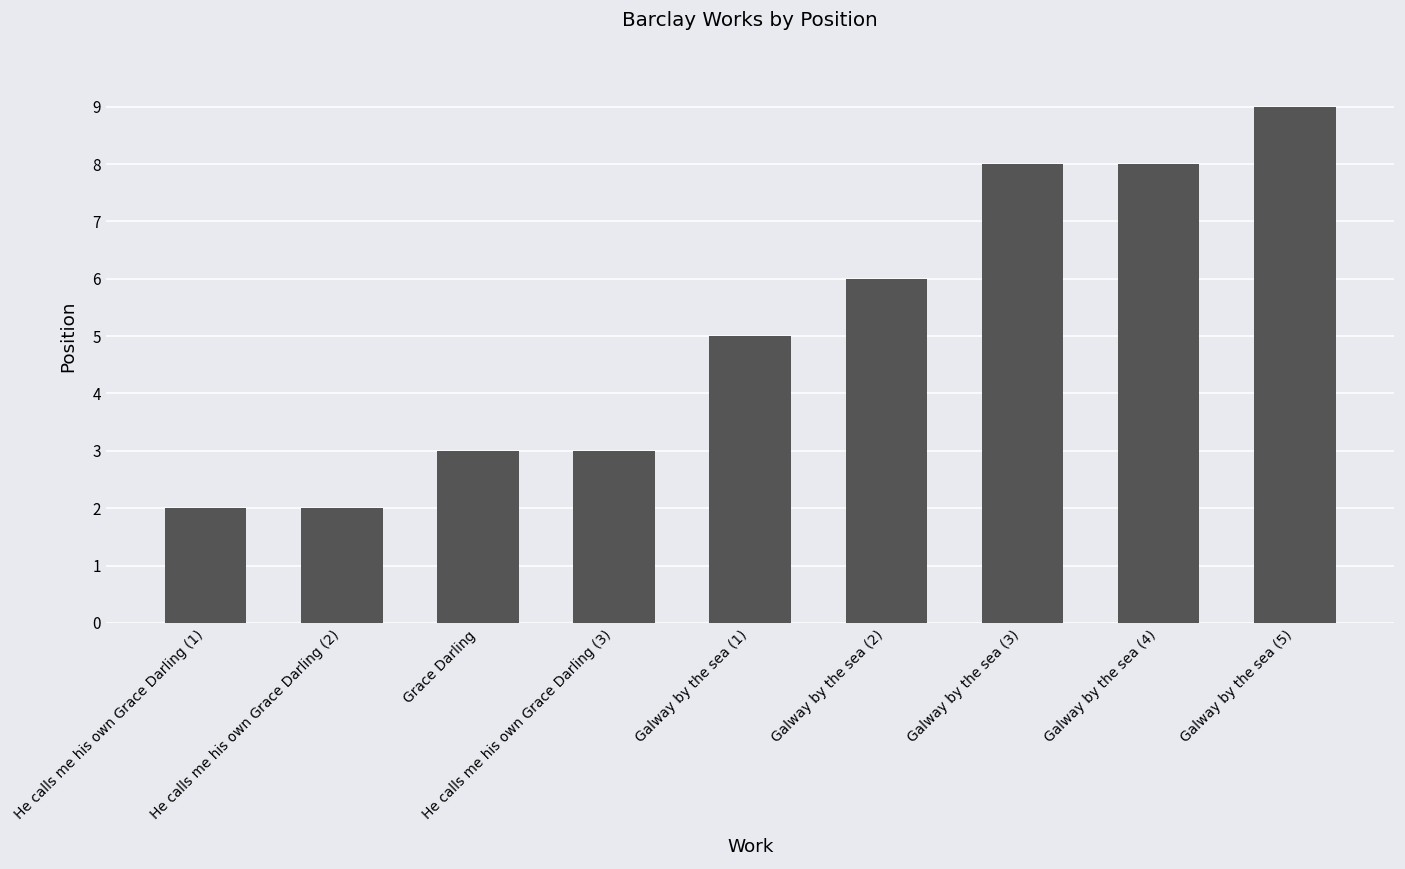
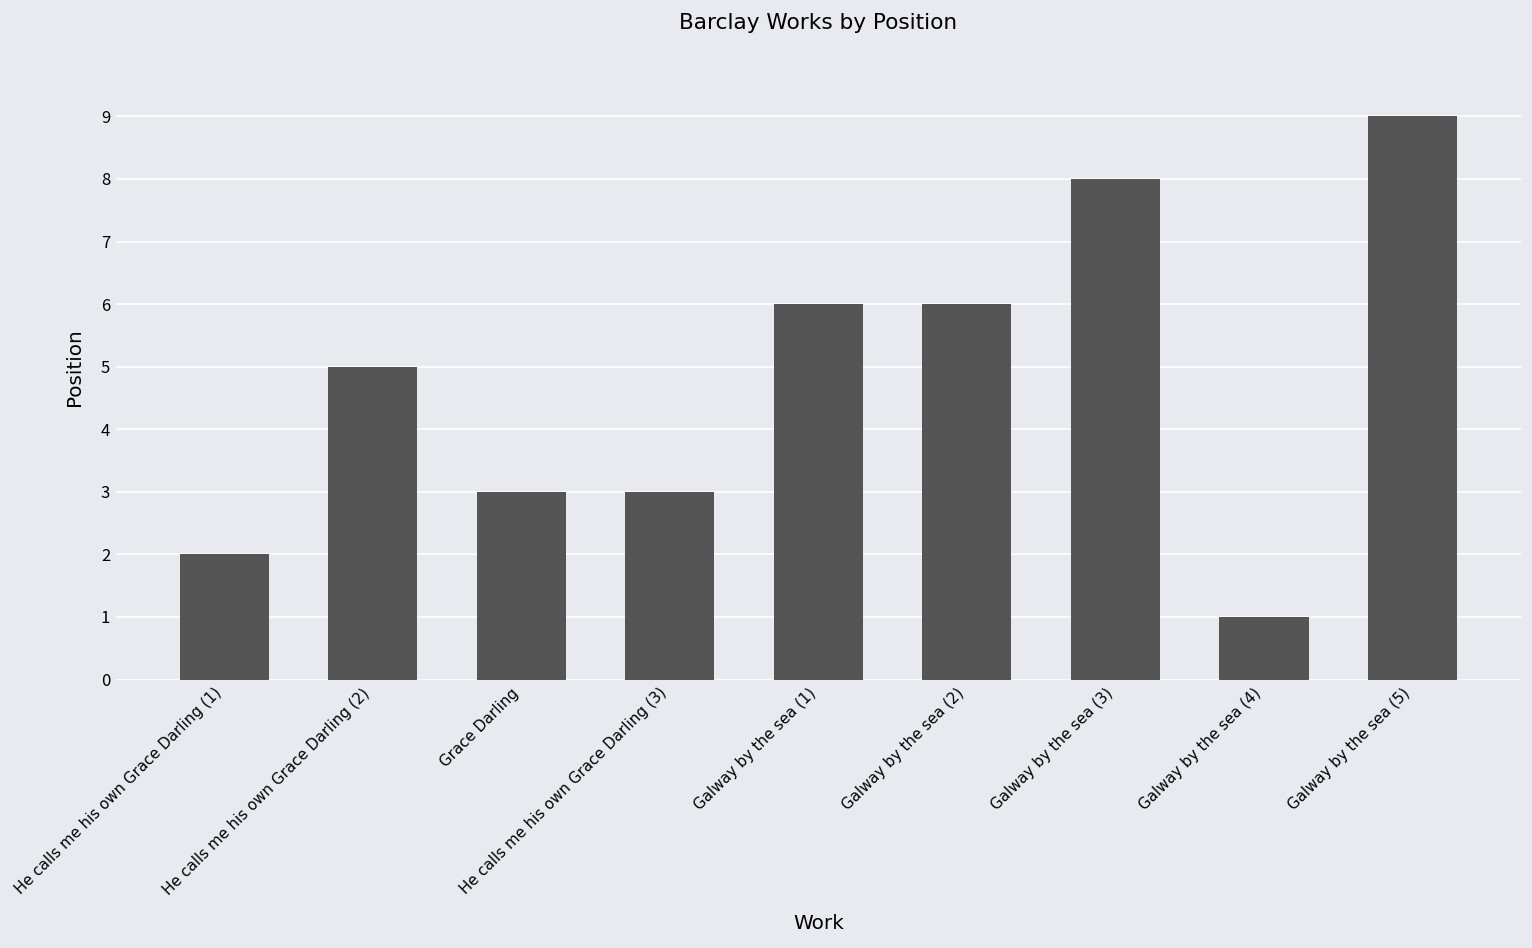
He calls me his own Grace Darling (2): 2 -> 5
Galway by the sea (1): 5 -> 6
Galway by the sea (4): 8 -> 1
